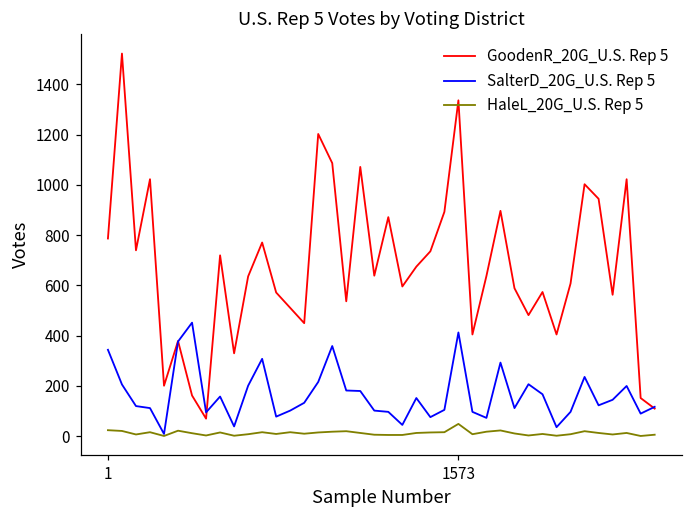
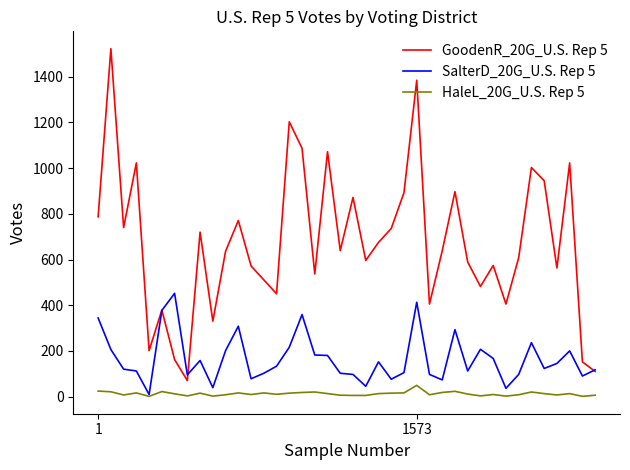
GoodenR_20G_U.S. Rep 5, 1573: 1340 -> 1390
